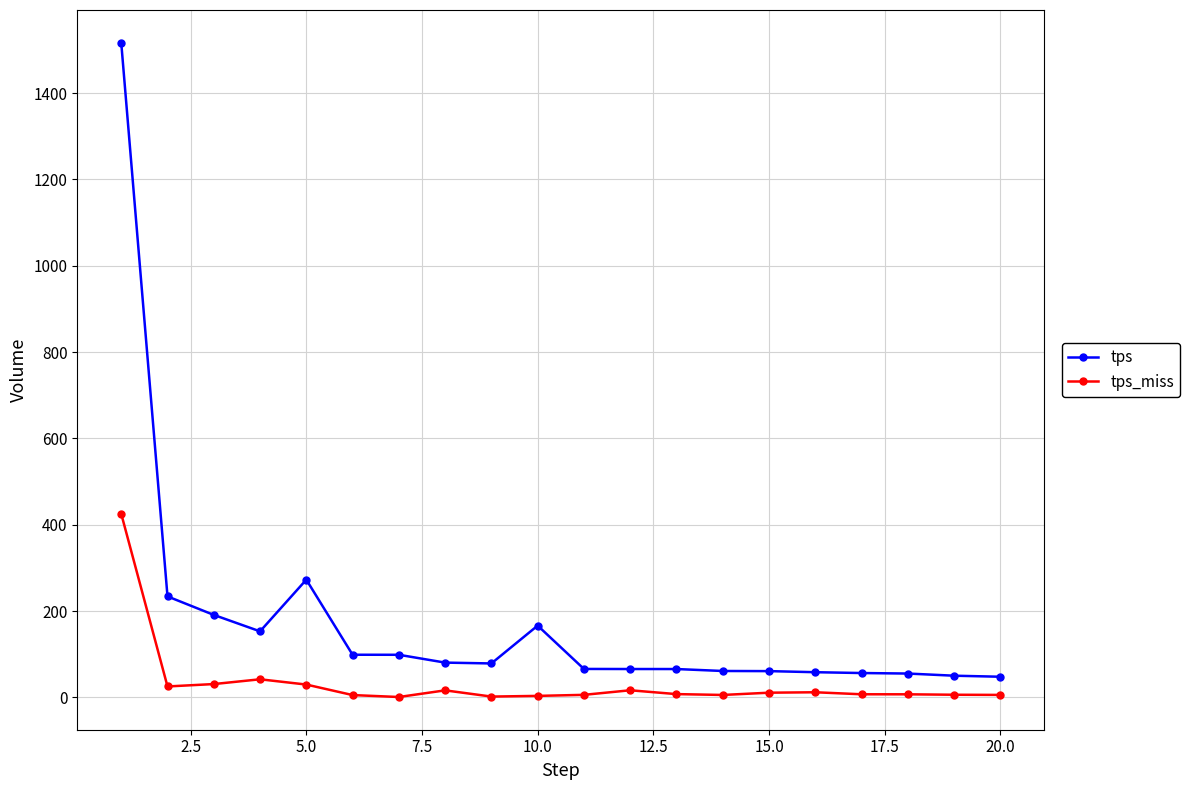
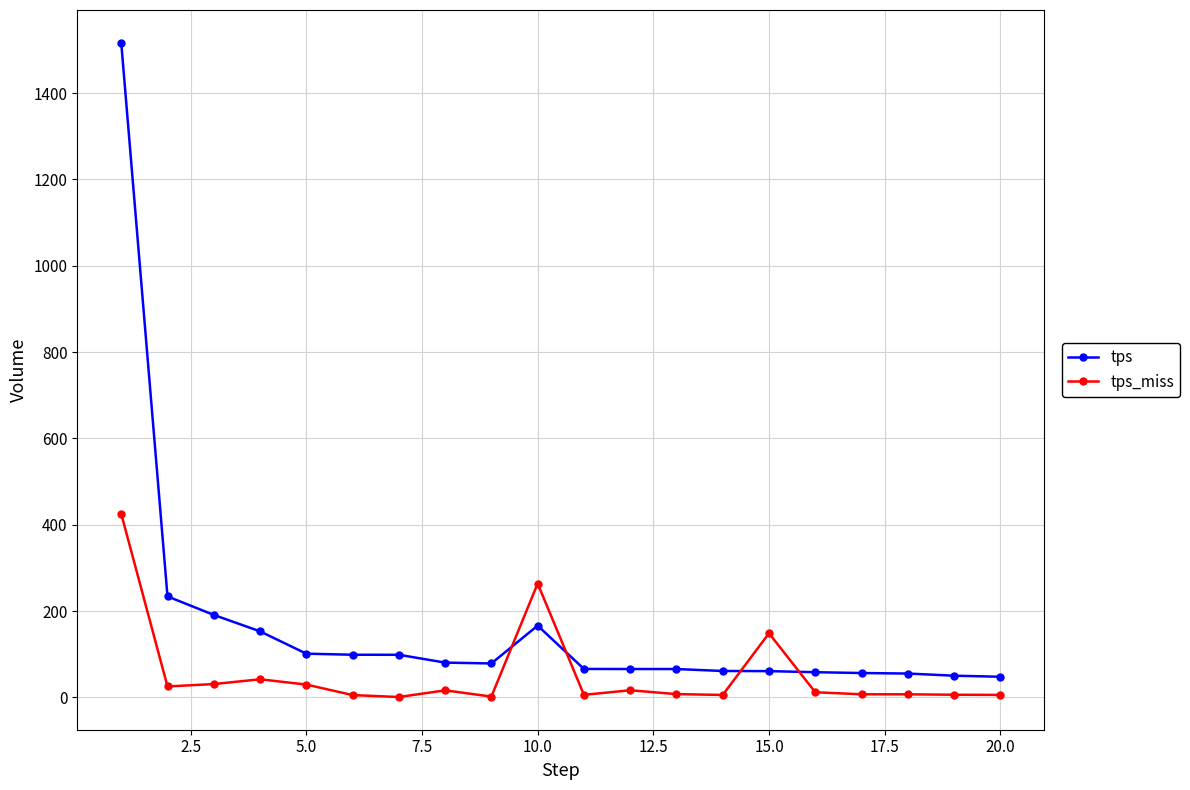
tps, 5.0: 270 -> 100
tps_miss, 10.0: 0 -> 260
tps_miss, 15.0: 10 -> 150
